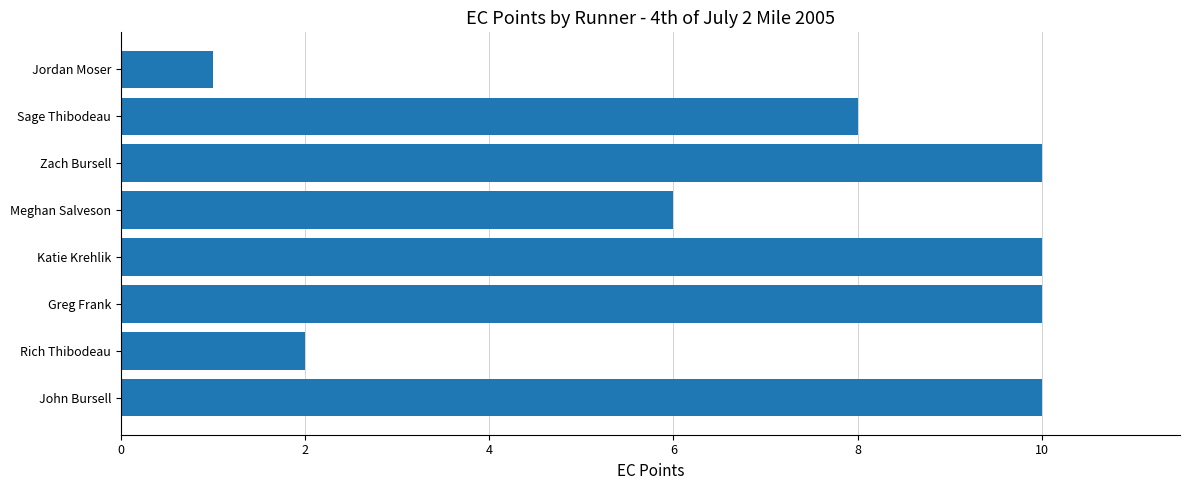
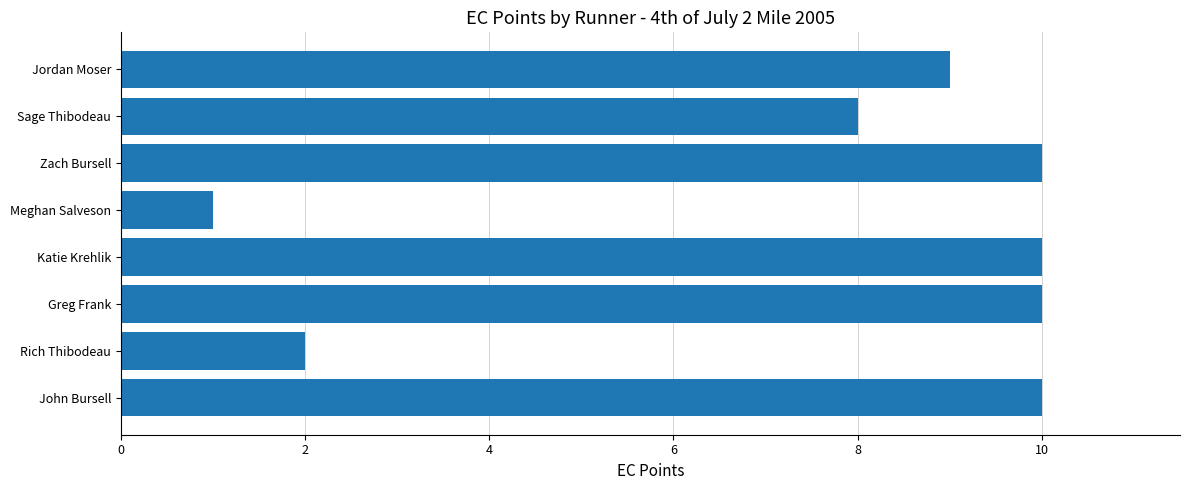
Jordan Moser: 1 -> 9
Meghan Salveson: 6 -> 1
